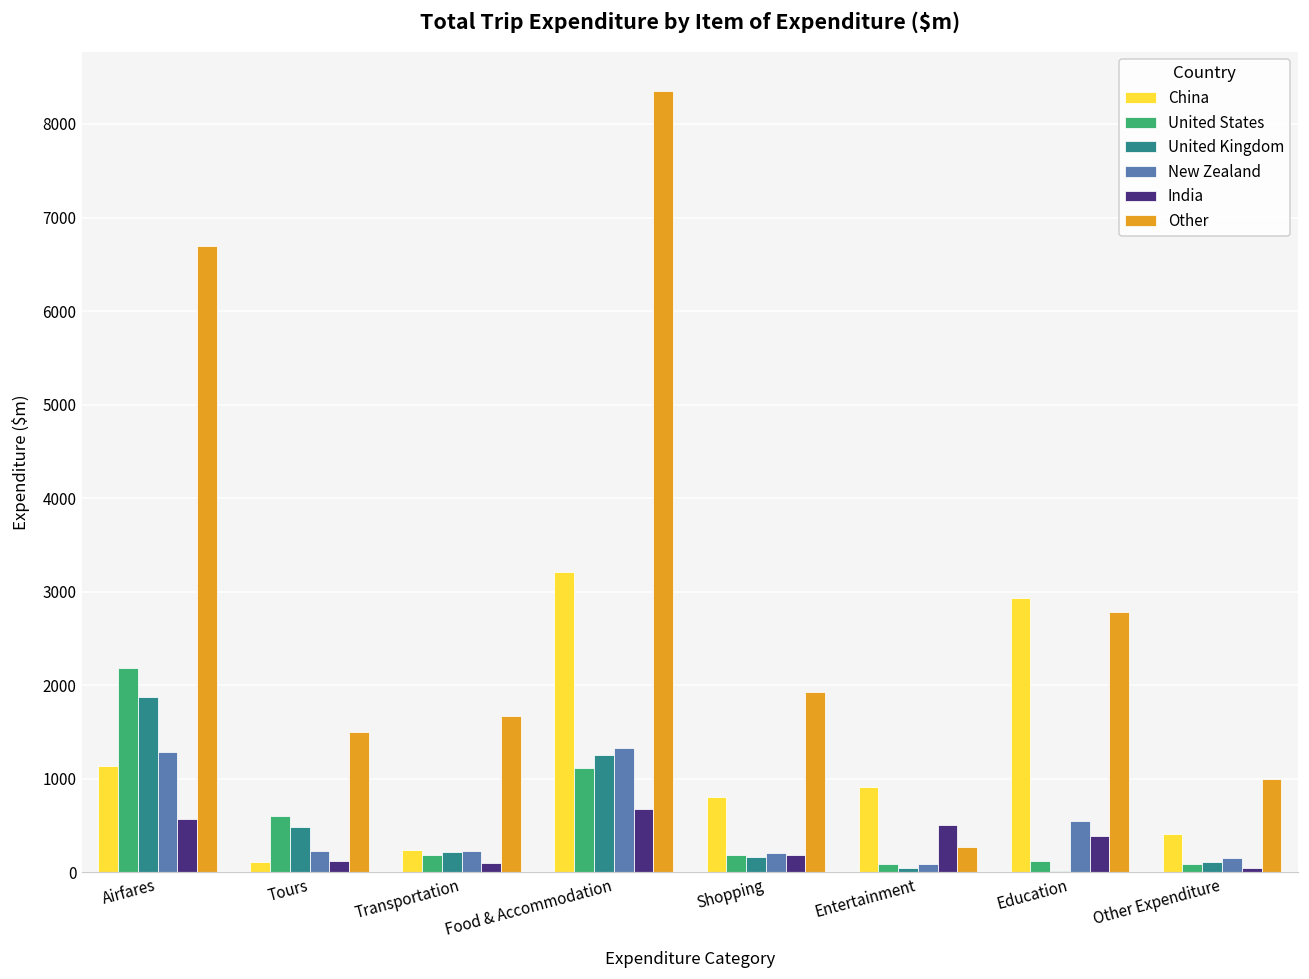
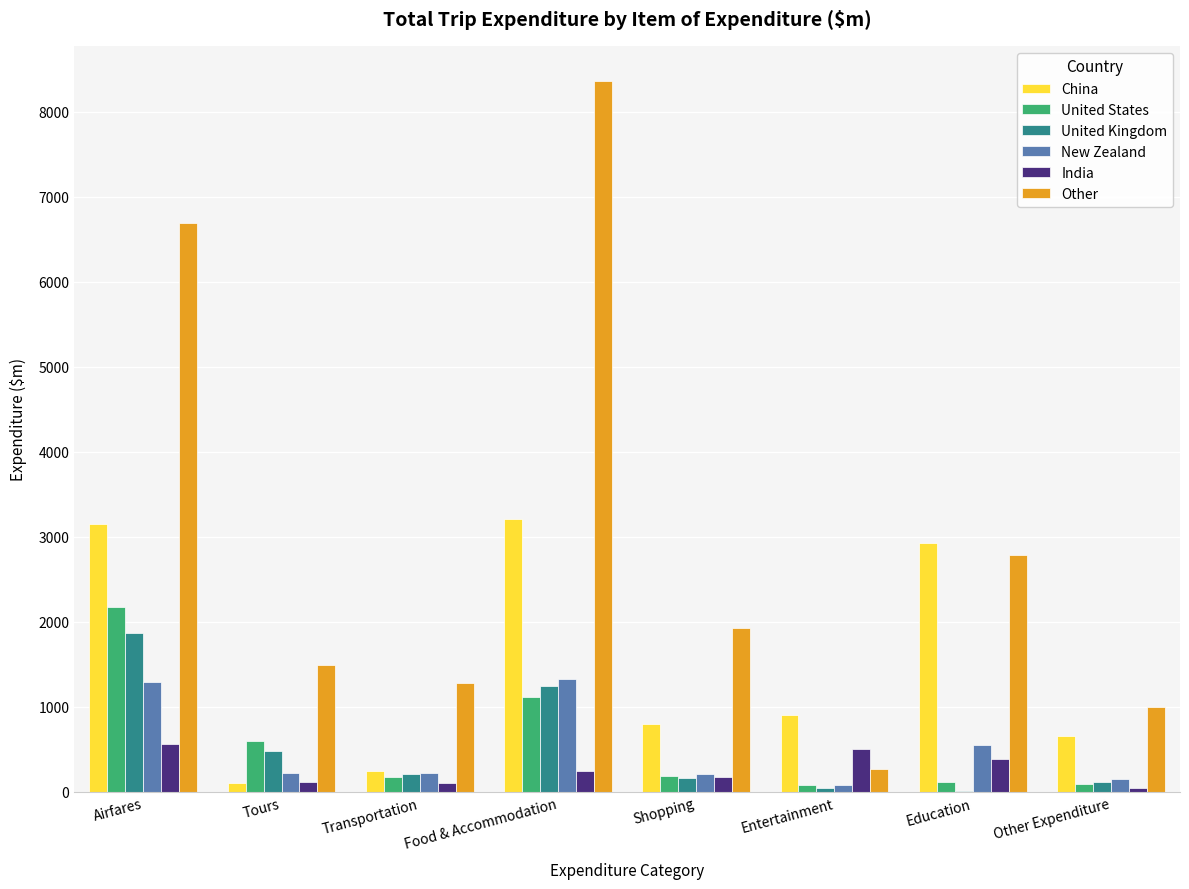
China, Airfares: 1100 -> 3200
Other, Transportation: 1700 -> 1300
India, Food & Accommodation: 700 -> 200
China, Other Expenditure: 400 -> 700
